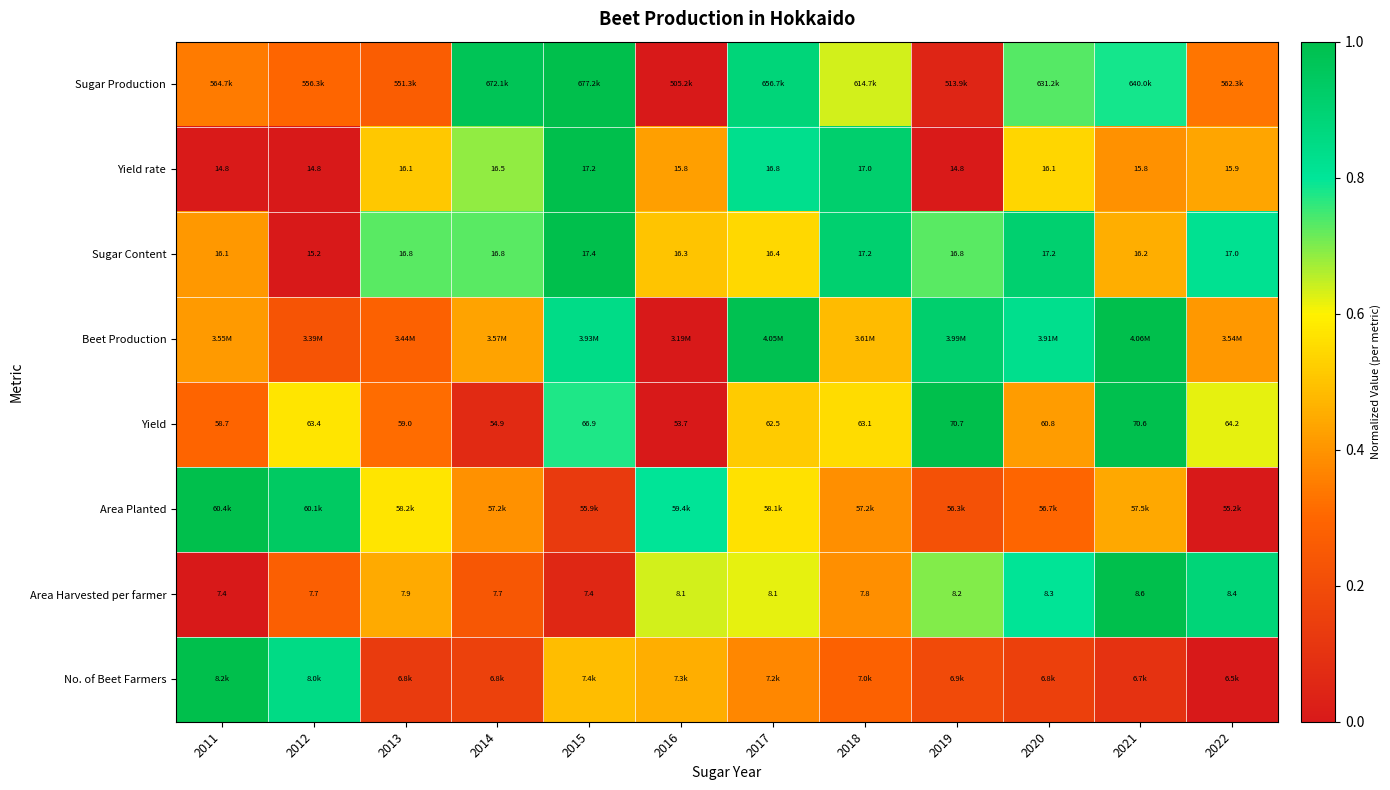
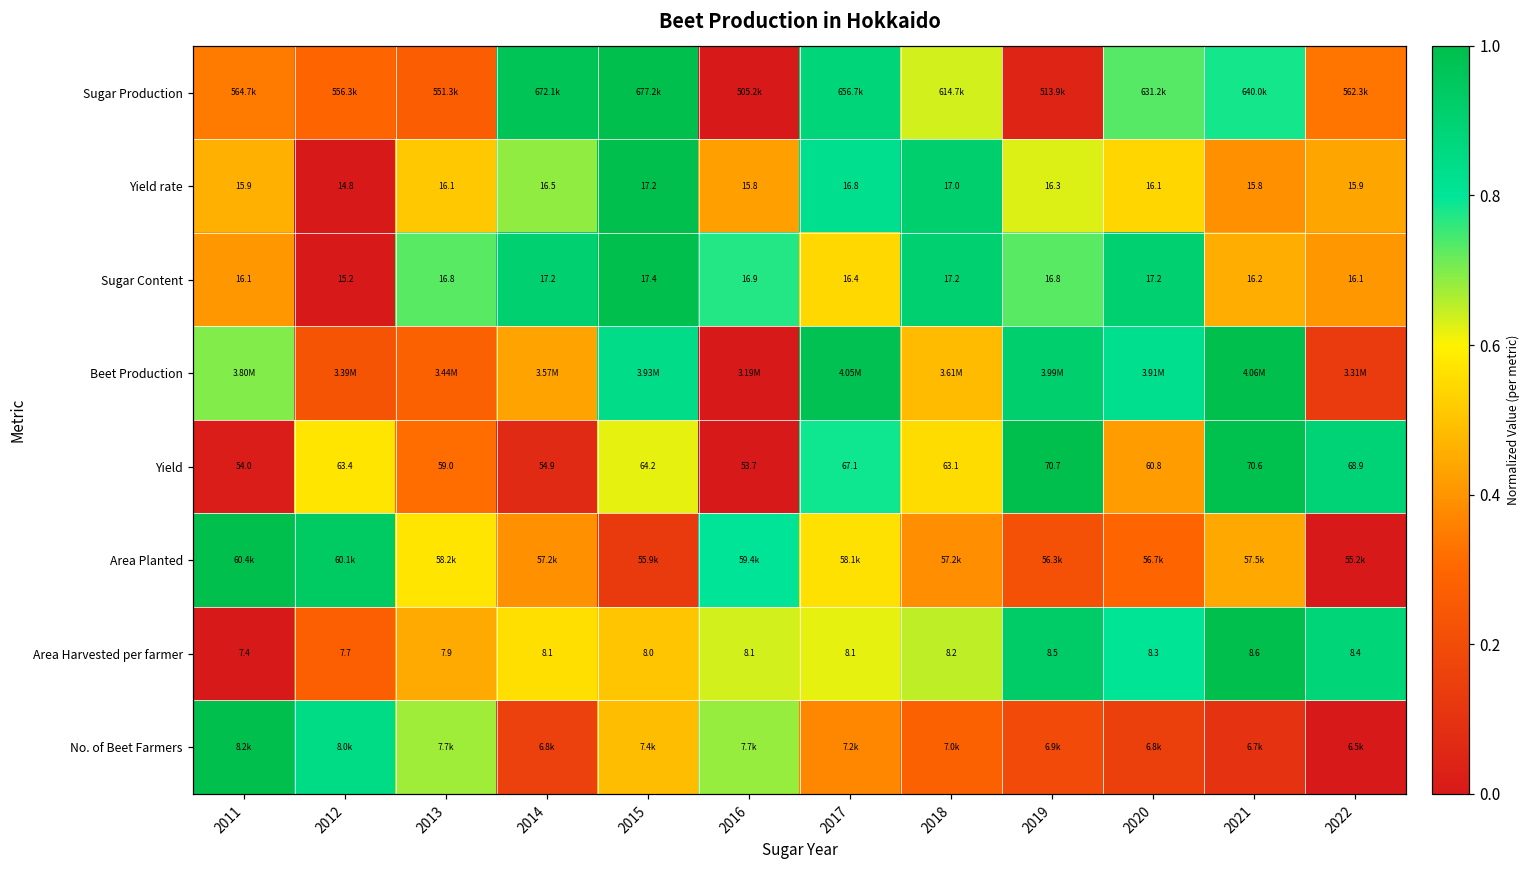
Yield rate, 2011: 14.8 -> 15.9
Yield rate, 2019: 14.8 -> 16.3
Sugar Content, 2014: 16.8 -> 17.2
Sugar Content, 2016: 16.3 -> 16.9
Sugar Content, 2022: 17.0 -> 16.1
Beet Production, 2011: 3.55M -> 3.80M
Beet Production, 2022: 3.54M -> 3.31M
Yield, 2011: 58.7 -> 54.0
Yield, 2015: 66.9 -> 64.2
Yield, 2017: 62.5 -> 67.1
Yield, 2022: 64.2 -> 68.9
Area Harvested per farmer, 2014: 7.7 -> 8.1
Area Harvested per farmer, 2015: 7.4 -> 8.0
Area Harvested per farmer, 2018: 7.8 -> 8.2
Area Harvested per farmer, 2019: 8.2 -> 8.5
No. of Beet Farmers, 2013: 6.8k -> 7.7k
No. of Beet Farmers, 2016: 7.3k -> 7.7k
